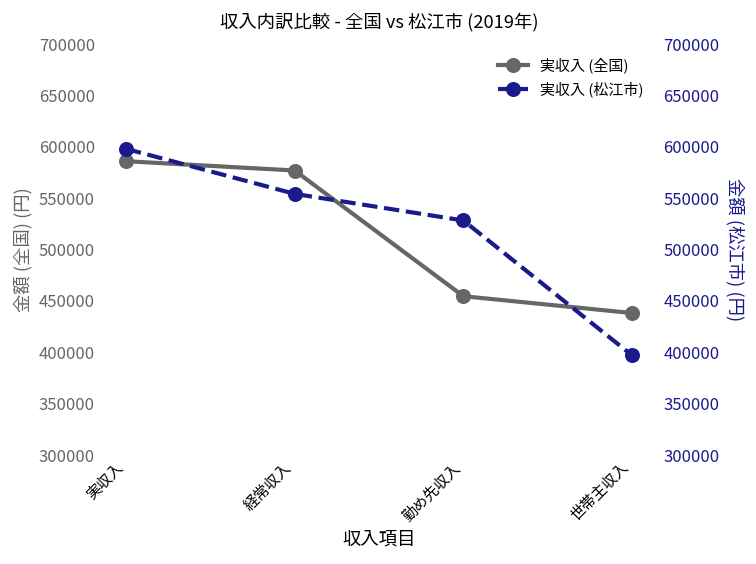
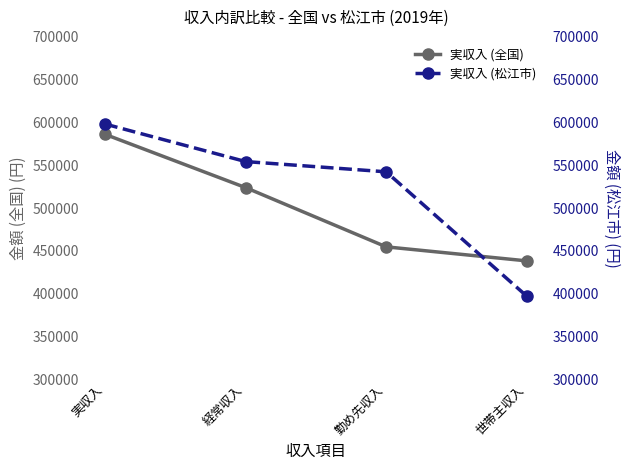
実収入 (全国), 経常収入: 580000 -> 520000
実収入 (松江市), 勤め先収入: 530000 -> 540000
